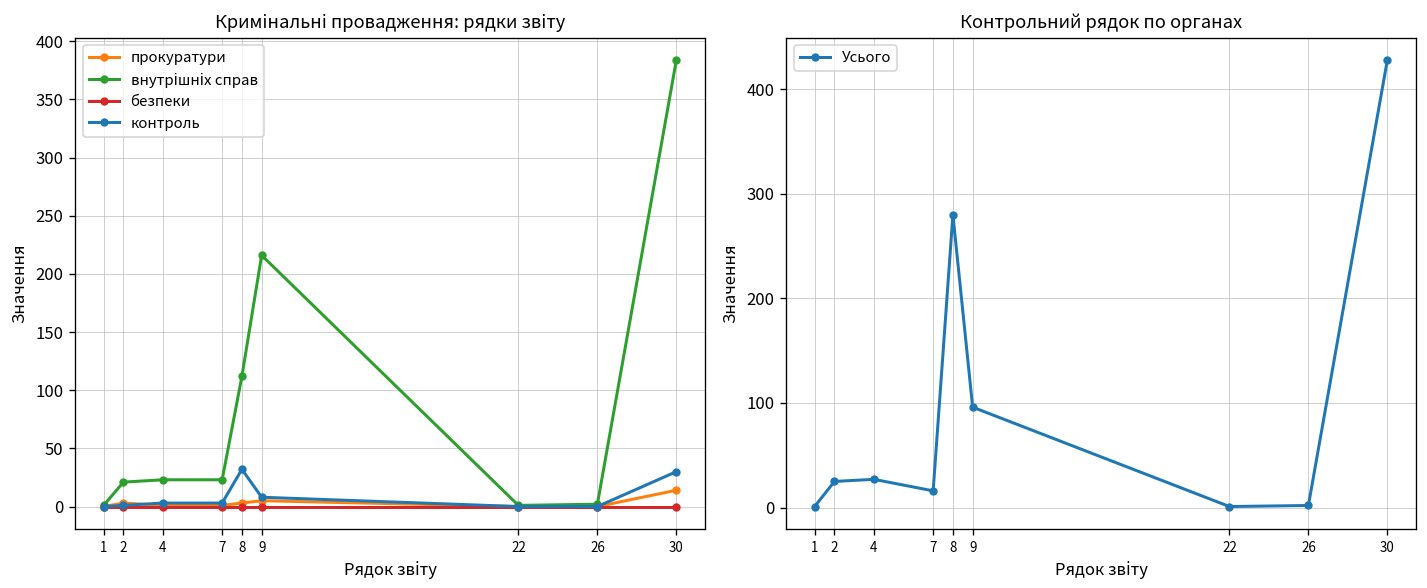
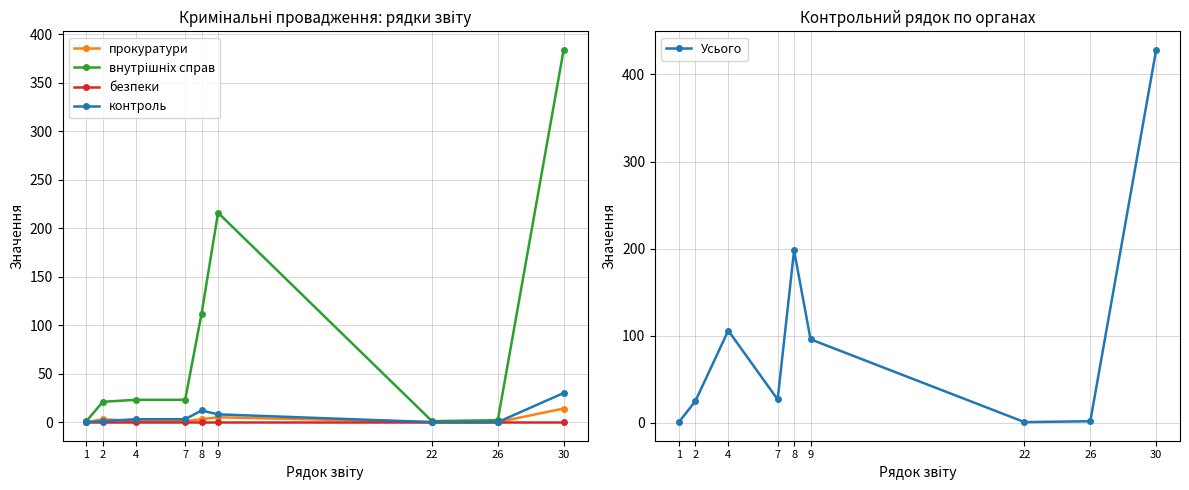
Кримінальні провадження: рядки звіту, контроль, 8: 30 -> 10
Контрольний рядок по органах, 4: 30 -> 110
Контрольний рядок по органах, 7: 20 -> 30
Контрольний рядок по органах, 8: 280 -> 200
